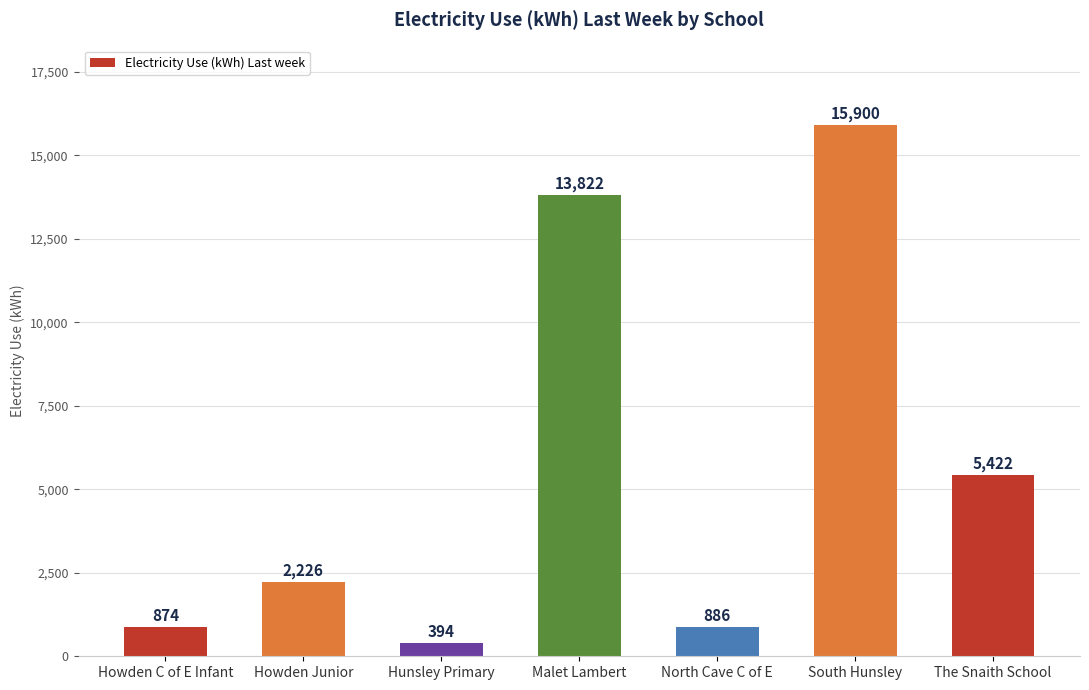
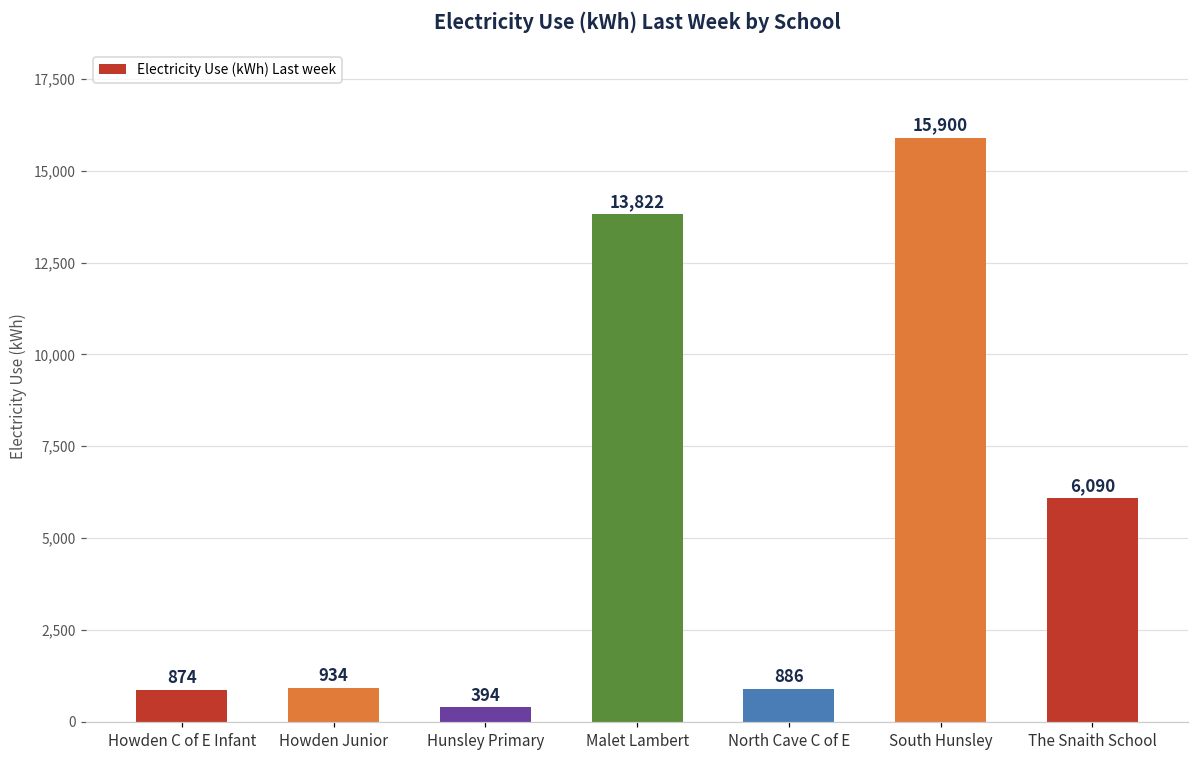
Howden Junior: 2,226 -> 934
The Snaith School: 5,422 -> 6,090
